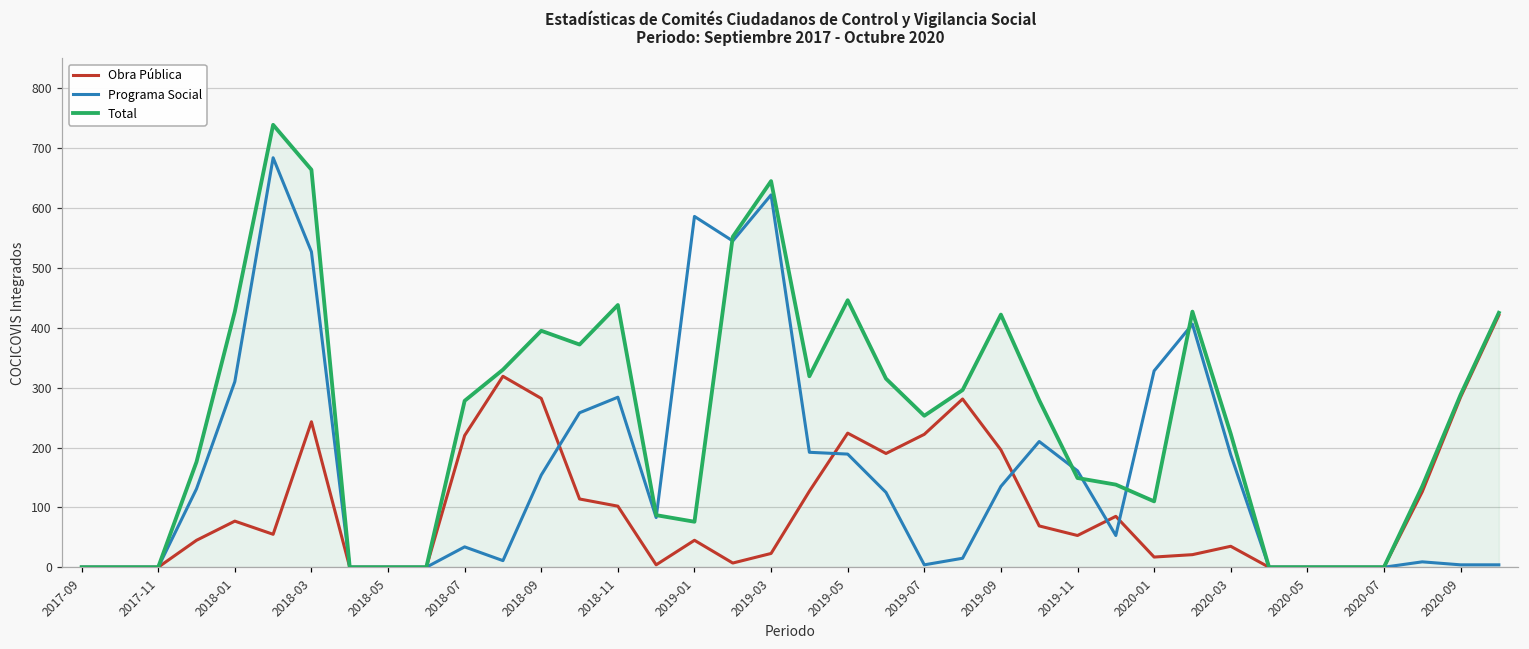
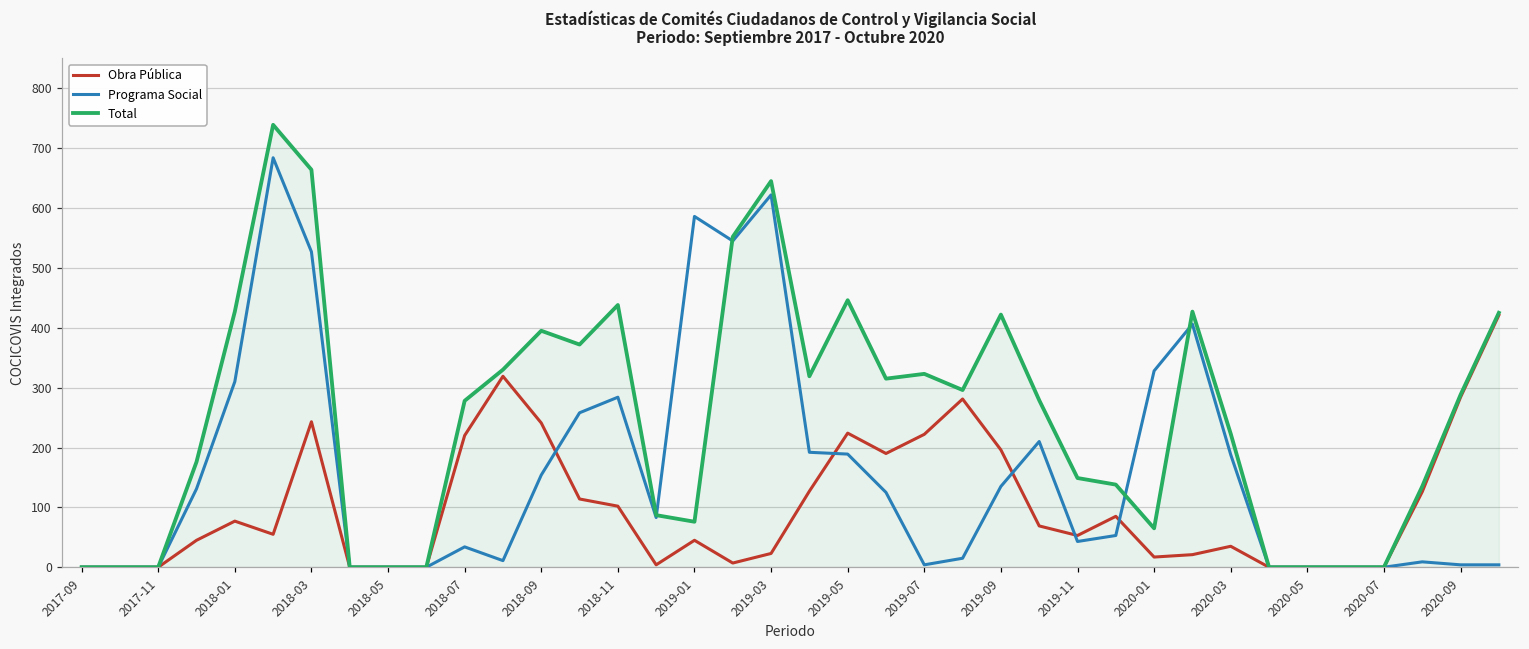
Obra Pública, 2018-09: 280 -> 240
Total, 2019-07: 250 -> 320
Programa Social, 2019-11: 160 -> 40
Total, 2020-01: 110 -> 70
